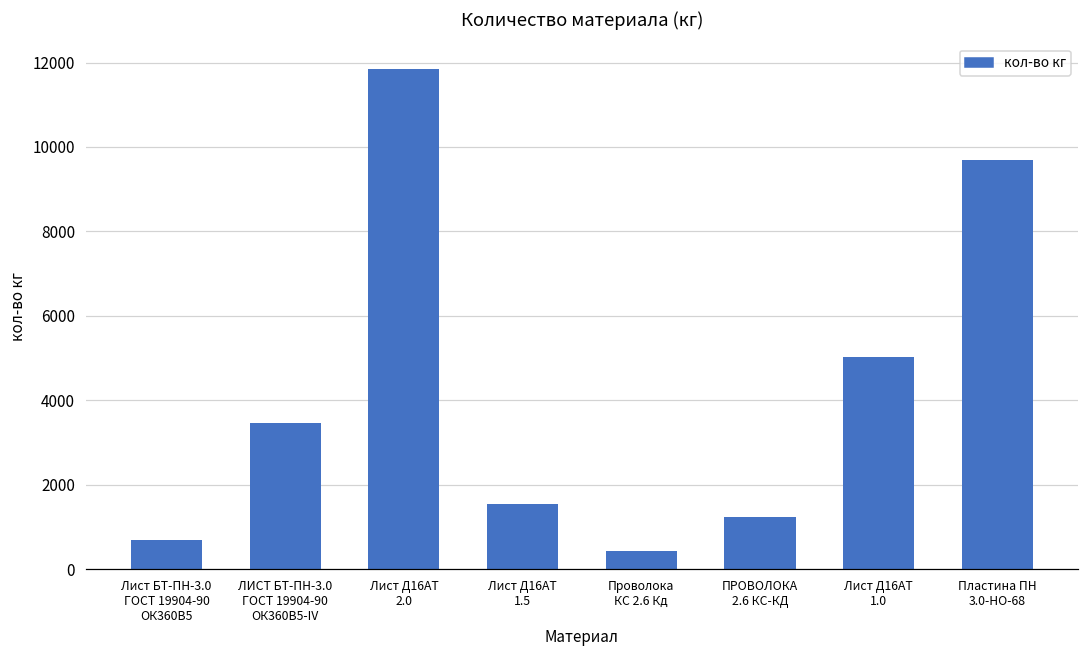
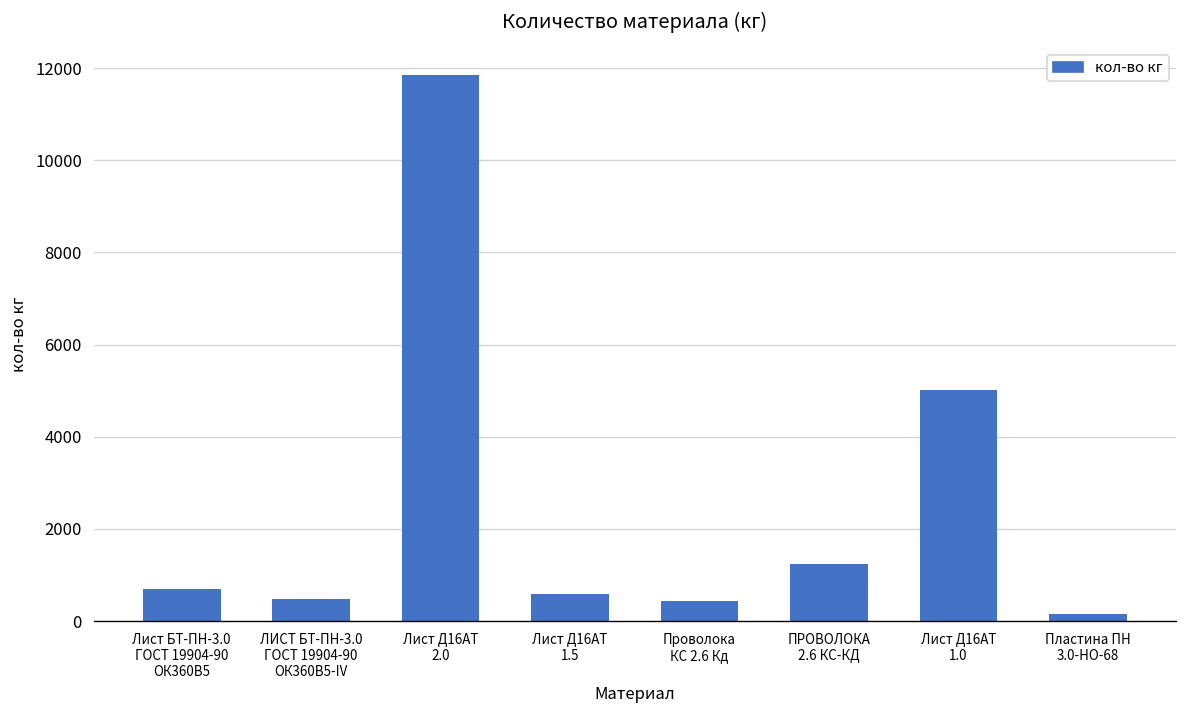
ЛИСТ БТ-ПН-3.0 ГОСТ 19904-90 ОК360В5-IV: 3500 -> 500
Лист Д16АТ 1.5: 1500 -> 600
Пластина ПН 3.0-НО-68: 9700 -> 100
